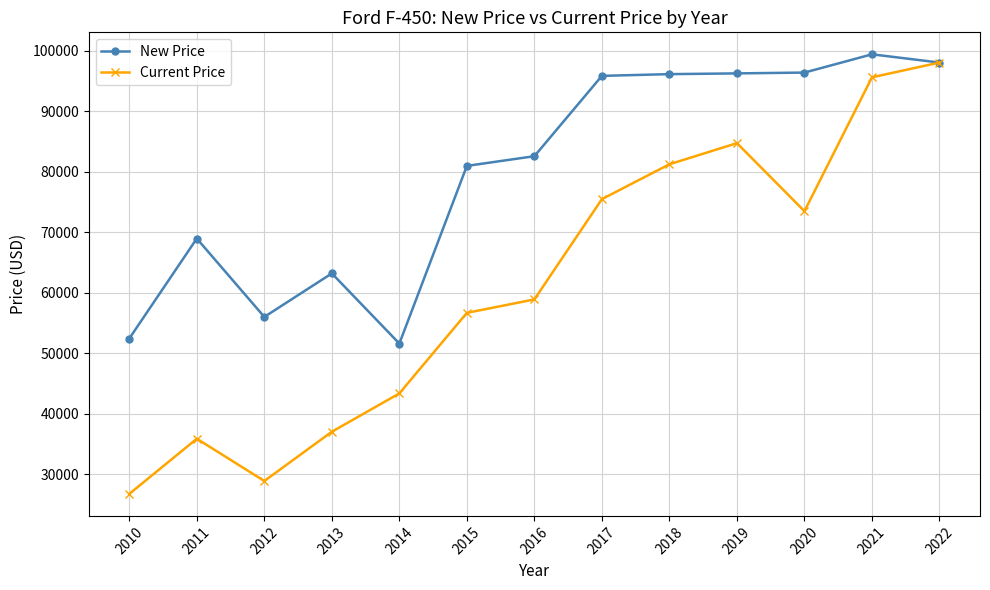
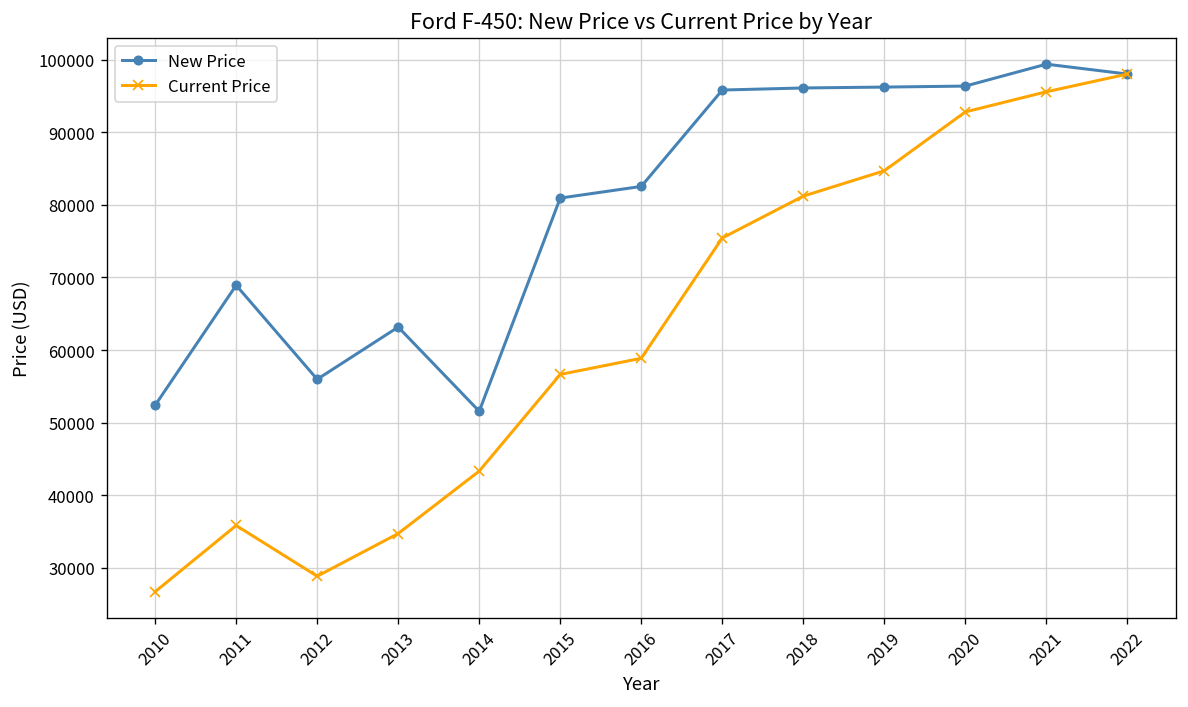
Current Price, 2013: 37000 -> 35000
Current Price, 2020: 73000 -> 93000
